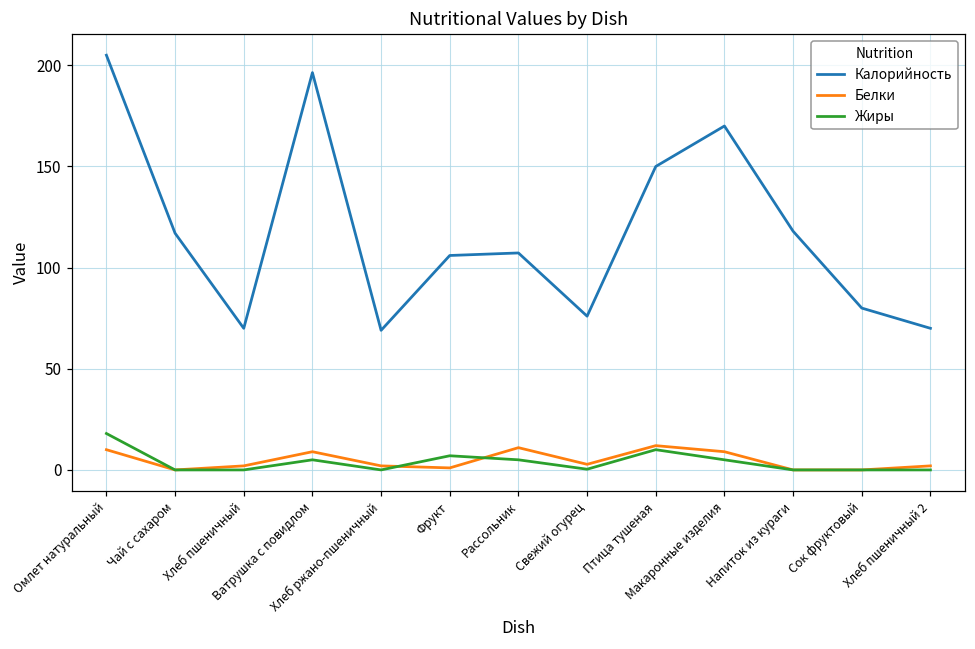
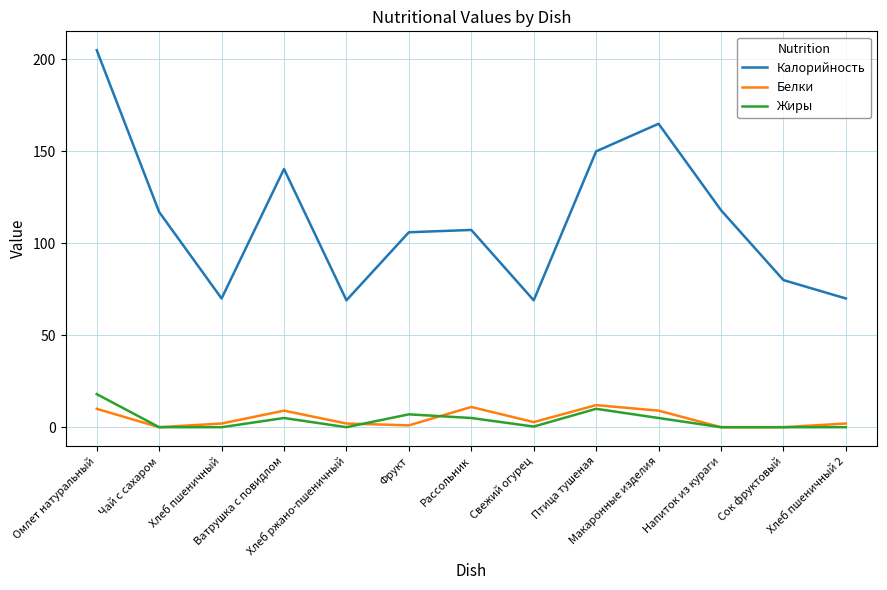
Калорийность, Ватрушка с повидлом: 196 -> 140
Калорийность, Свежий огурец: 76 -> 69
Калорийность, Макаронные изделия: 170 -> 165
